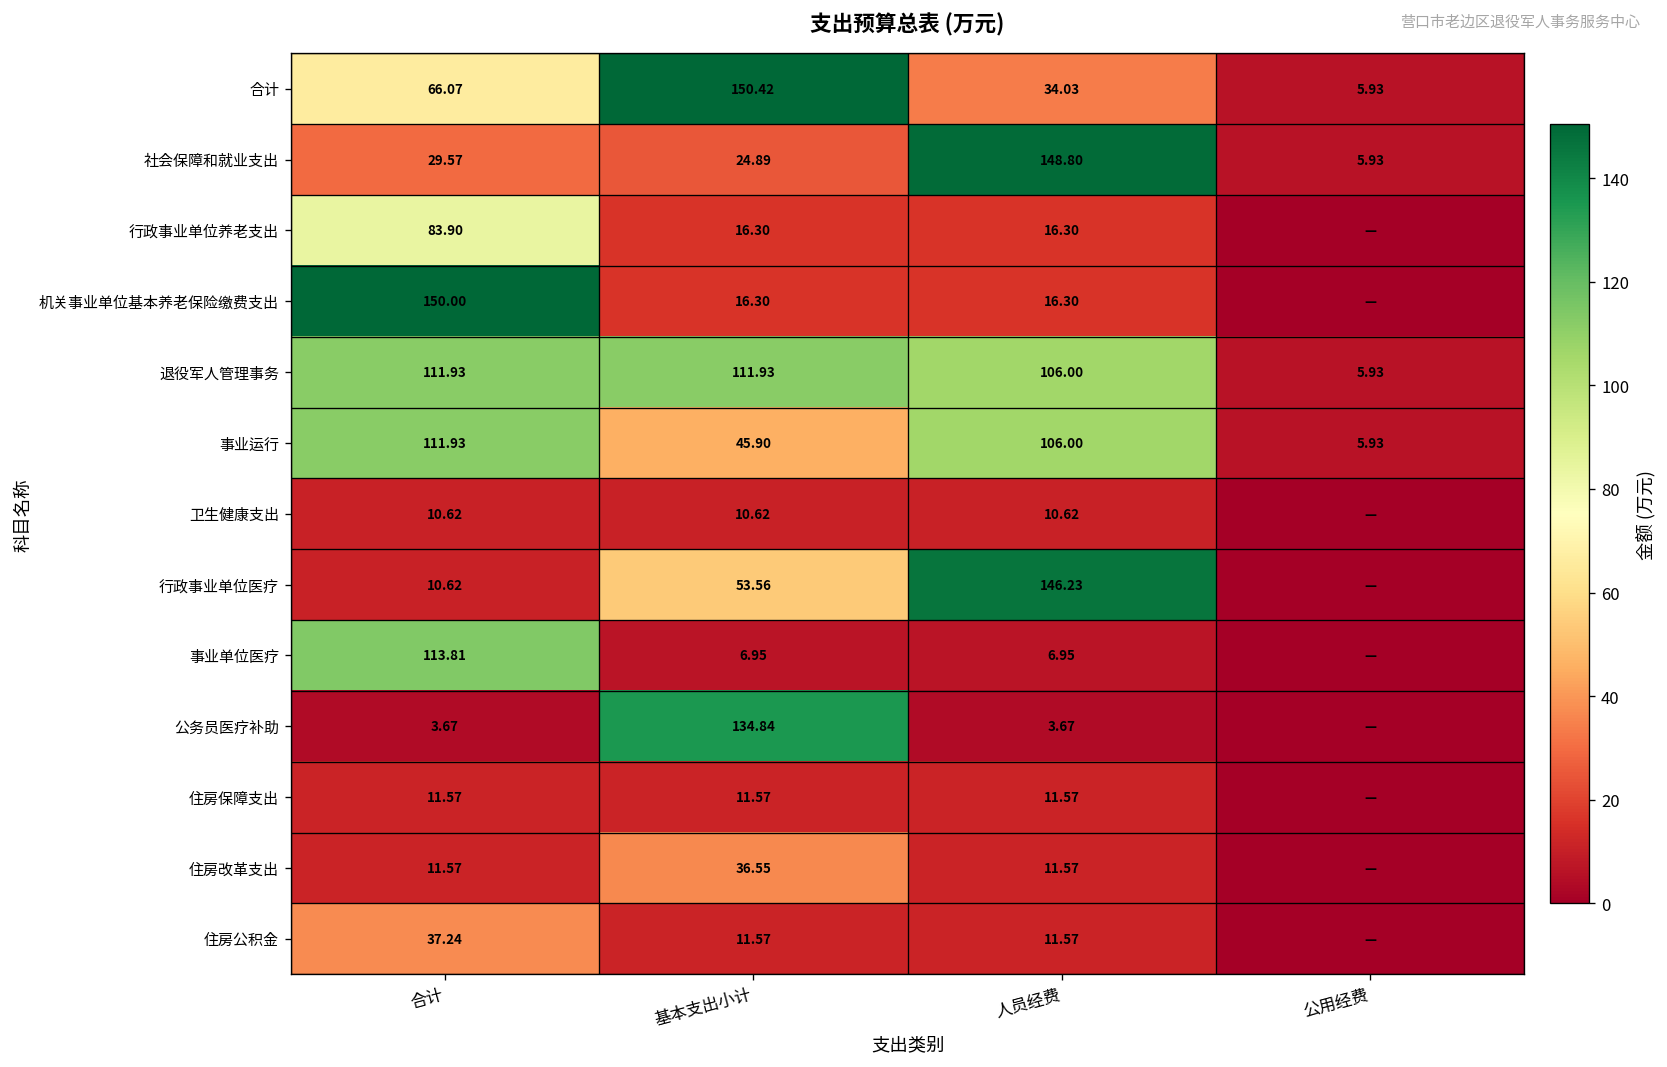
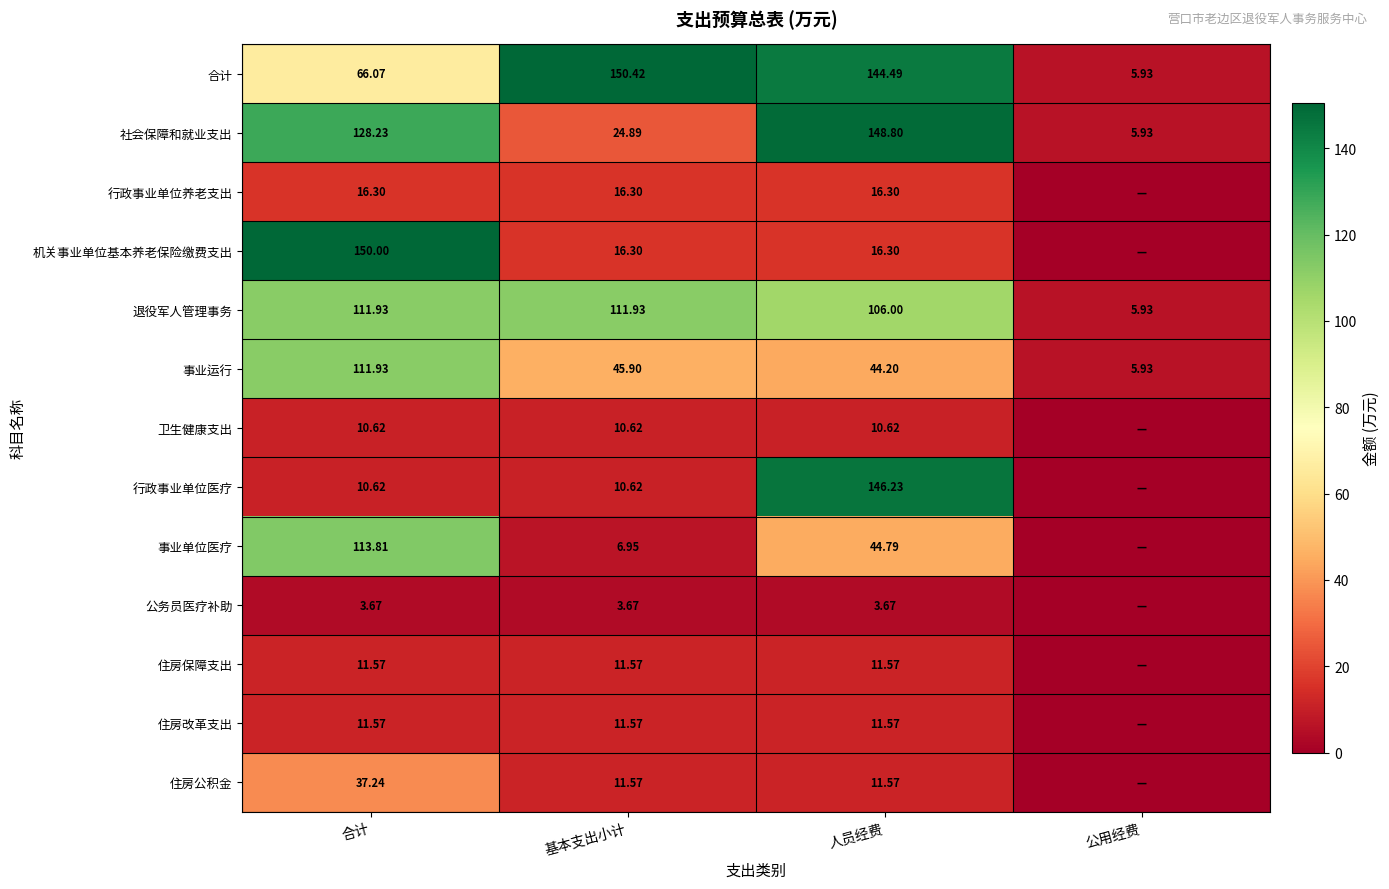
合计, 人员经费: 34.03 -> 144.49
社会保障和就业支出, 合计: 29.57 -> 128.23
行政事业单位养老支出, 合计: 83.90 -> 16.30
事业运行, 人员经费: 106.00 -> 44.20
行政事业单位医疗, 基本支出小计: 53.56 -> 10.62
事业单位医疗, 人员经费: 6.95 -> 44.79
公务员医疗补助, 基本支出小计: 134.84 -> 3.67
住房改革支出, 基本支出小计: 36.55 -> 11.57
